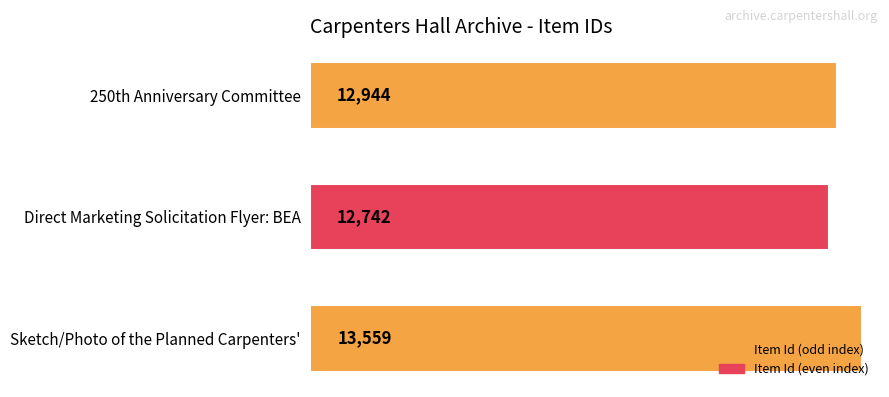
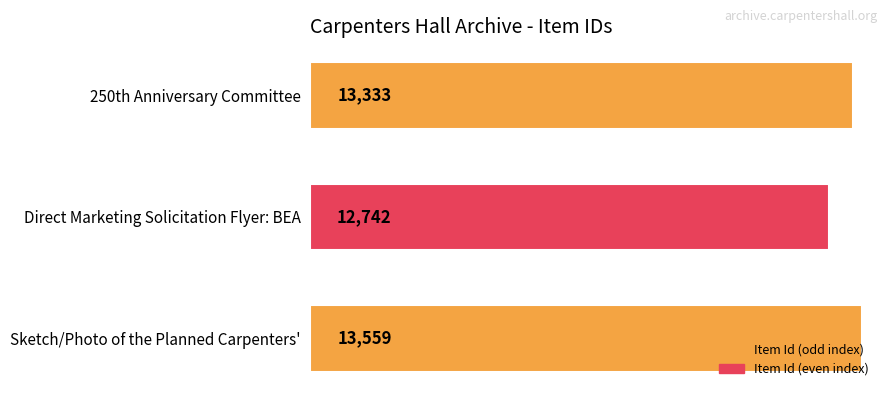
250th Anniversary Committee: 12,944 -> 13,333
